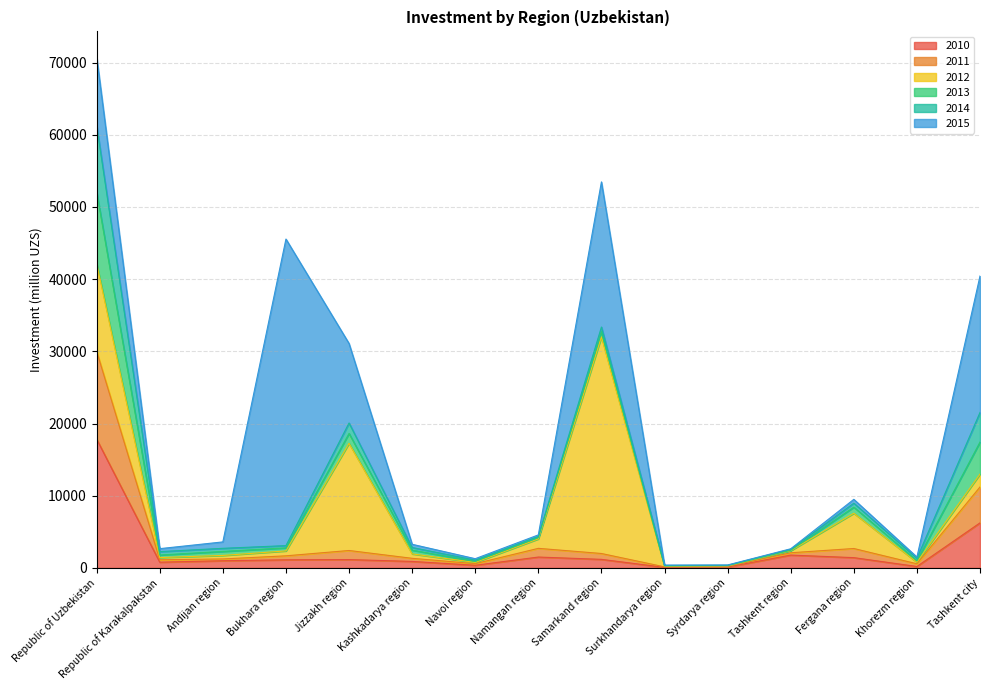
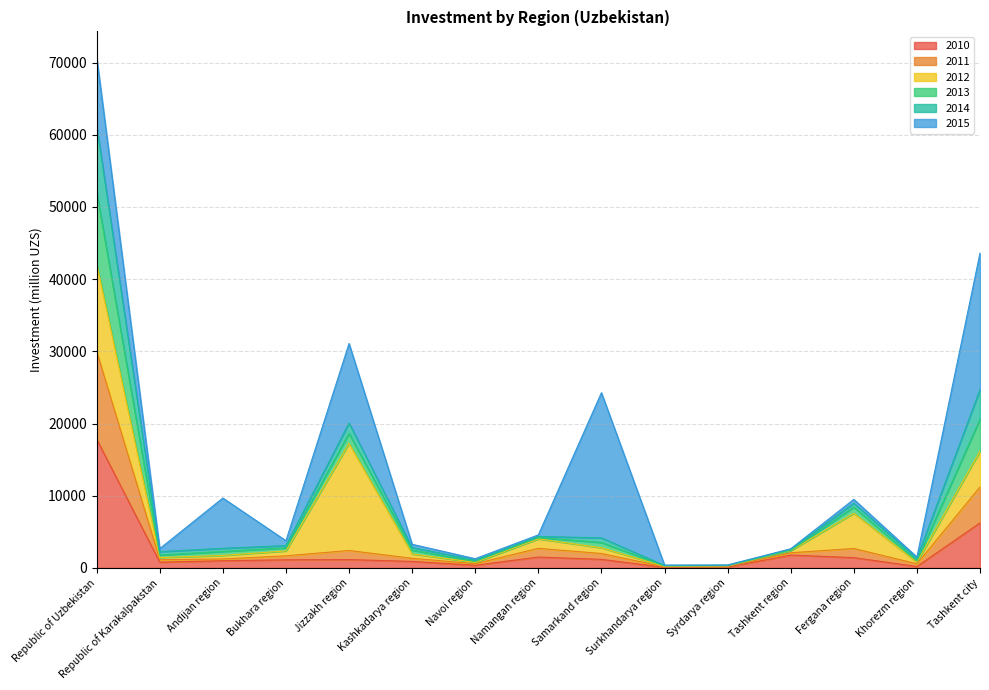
2015, Andijan region: 1000 -> 7000
2015, Bukhara region: 42000 -> 1000
2012, Samarkand region: 30000 -> 1000
2012, Tashkent city: 2000 -> 5000
